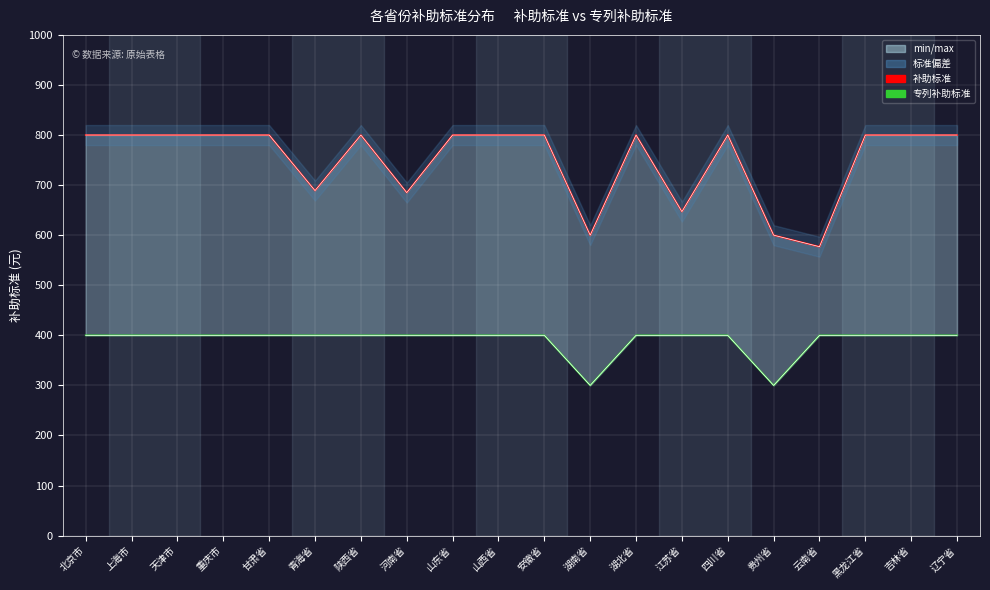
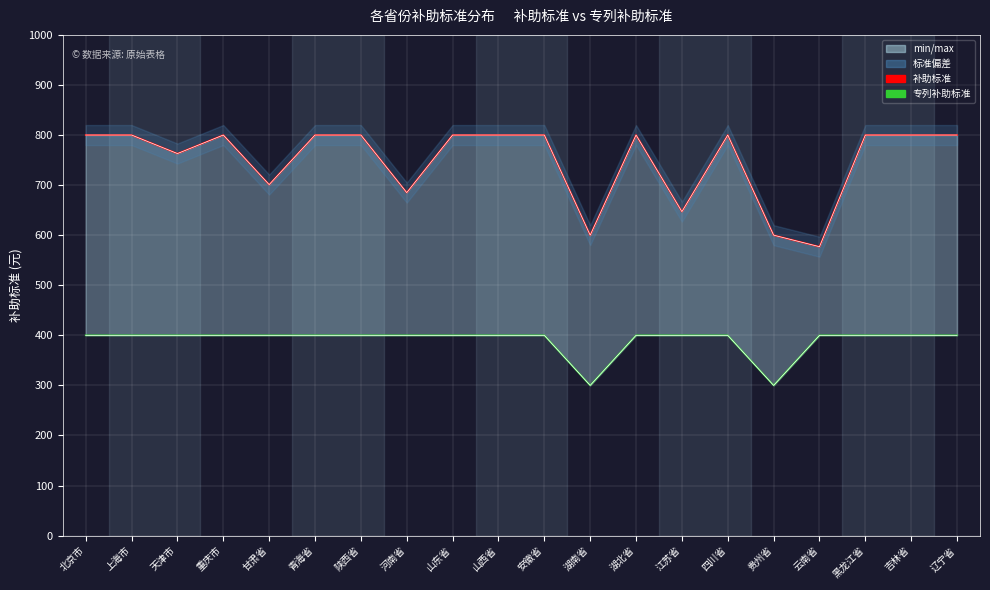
补助标准, 天津市: 800 -> 760
补助标准, 甘肃省: 800 -> 700
补助标准, 青海省: 690 -> 800
